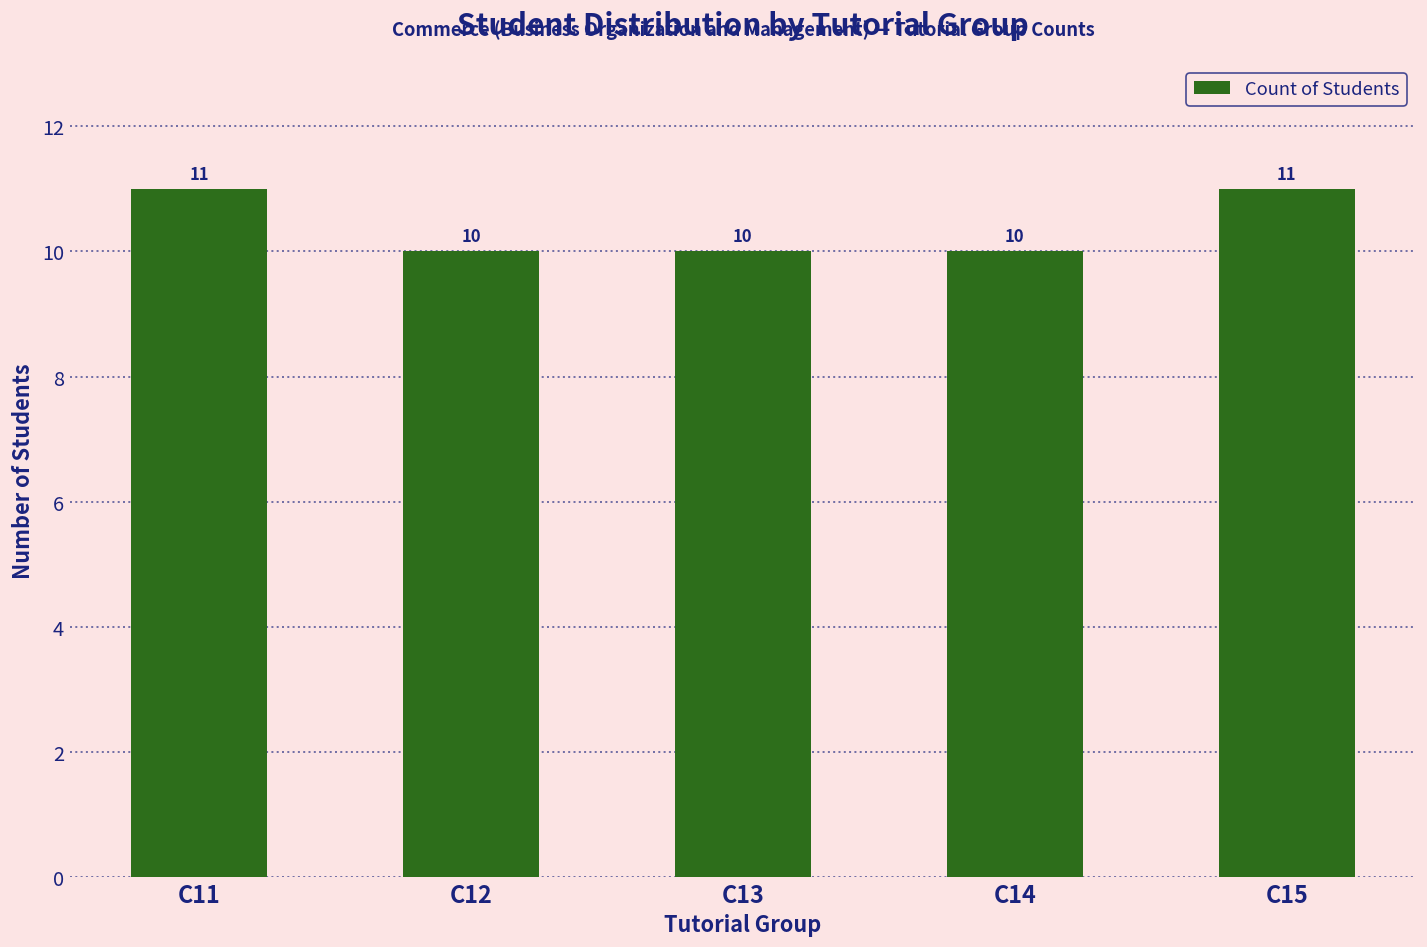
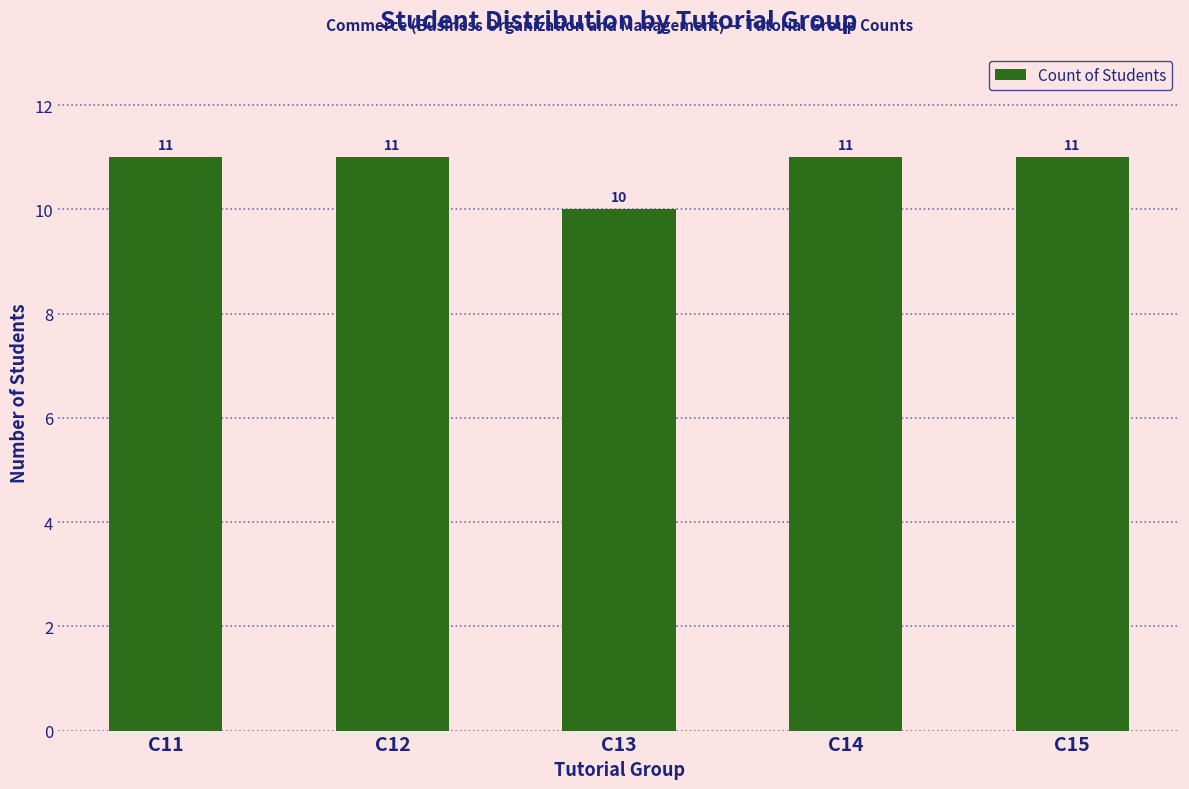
C12: 10 -> 11
C14: 10 -> 11
